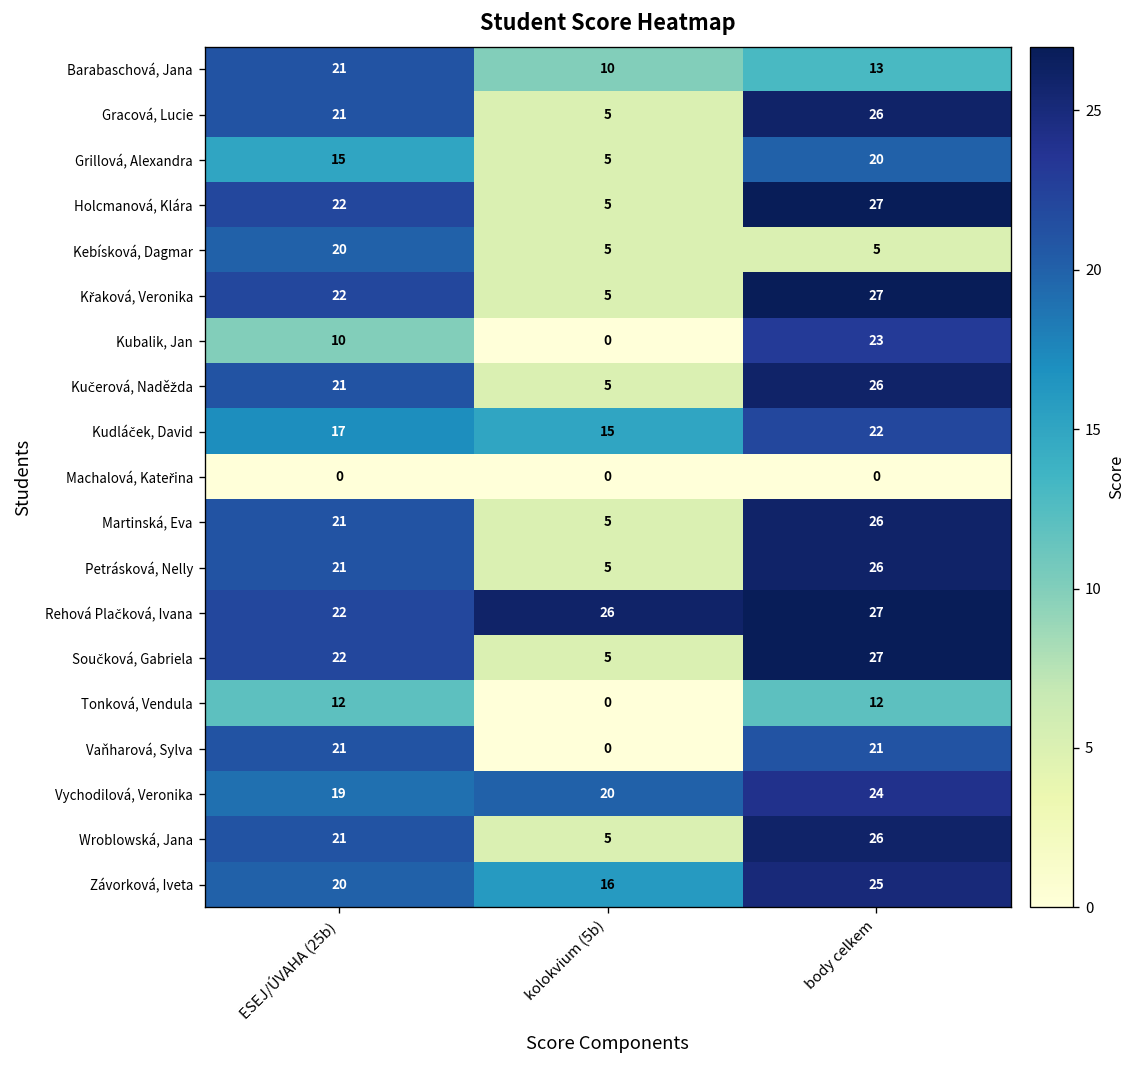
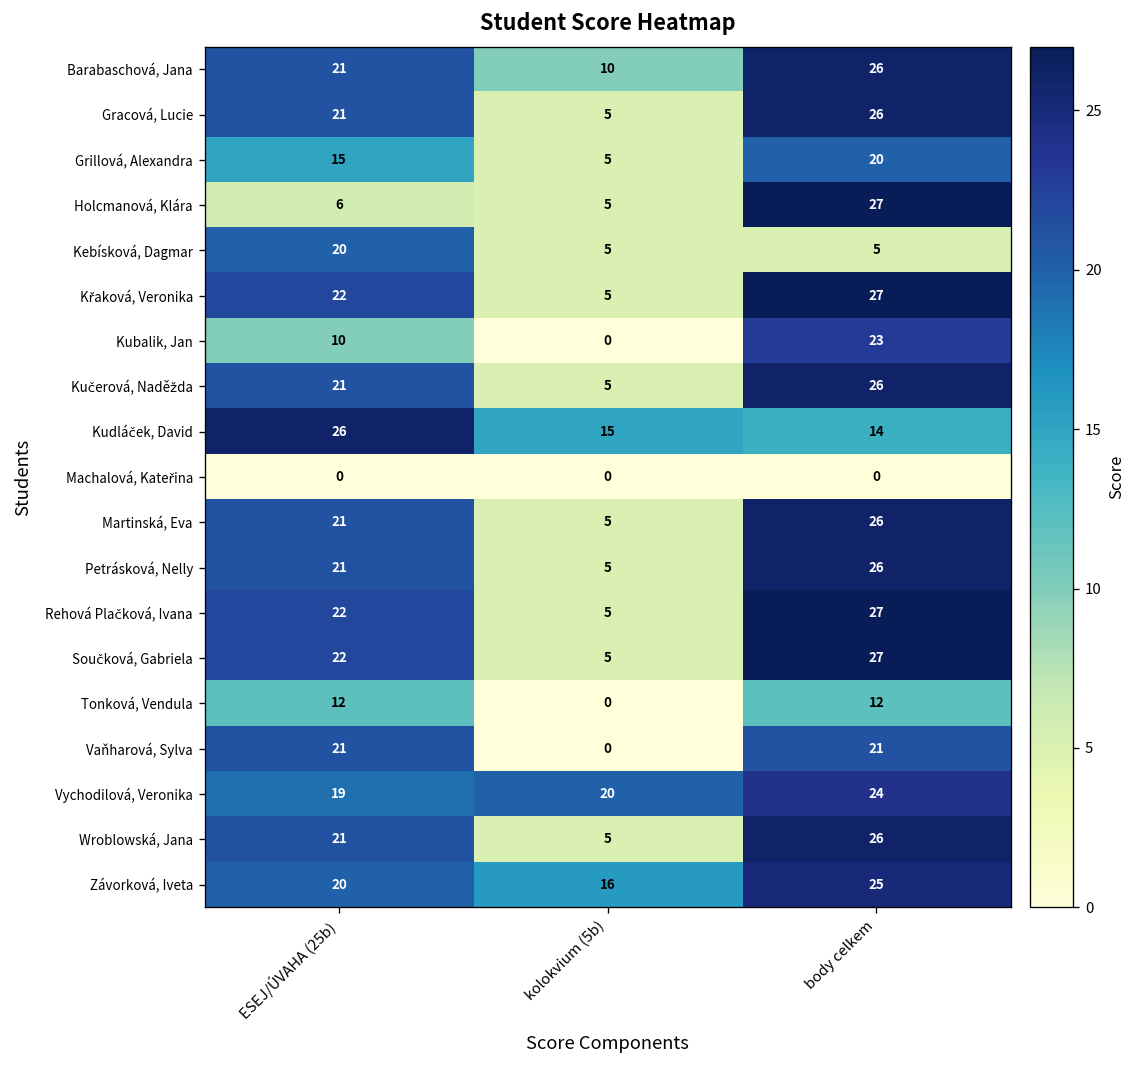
Barabaschová, Jana, body celkem: 13 -> 26
Holcmanová, Klára, ESEJ/ÚVAHA (25b): 22 -> 6
Kudláček, David, ESEJ/ÚVAHA (25b): 17 -> 26
Kudláček, David, body celkem: 22 -> 14
Rehová Plačková, Ivana, kolokvium (5b): 26 -> 5
